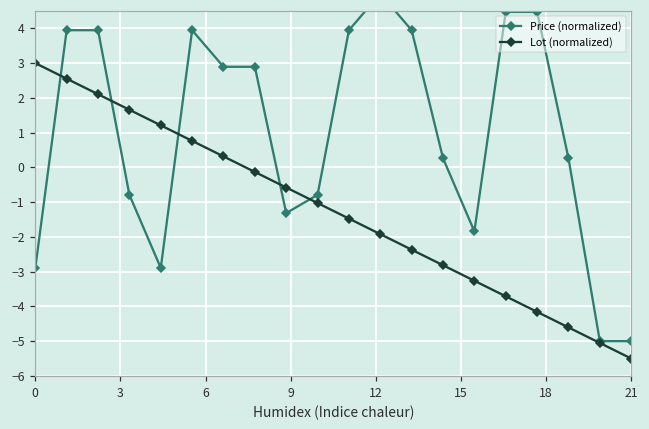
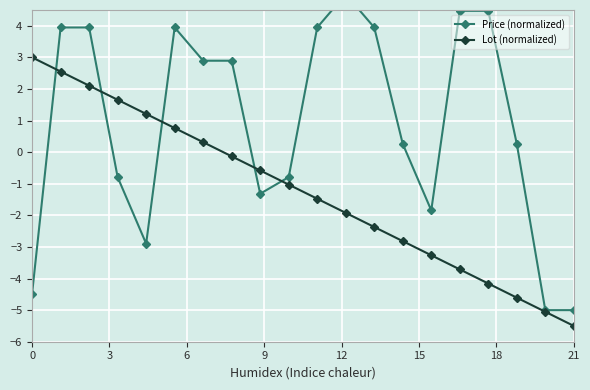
Price (normalized), 0: -2.9 -> -4.5
